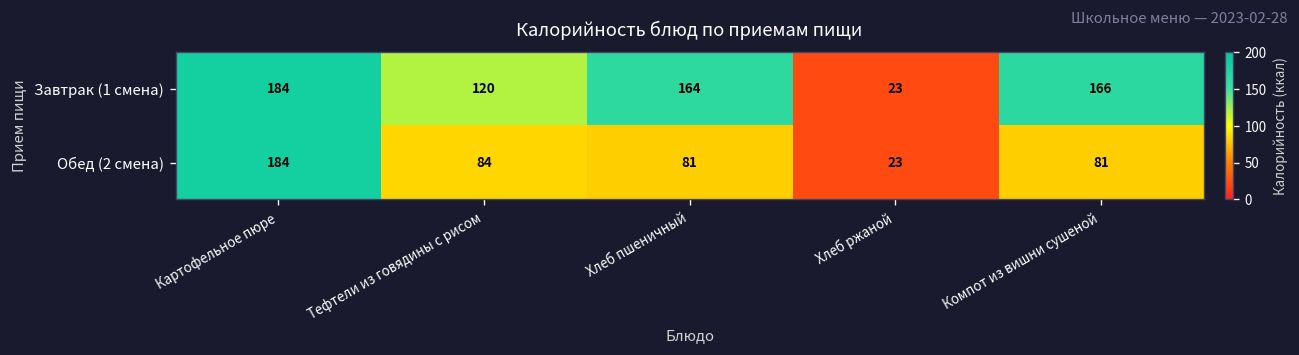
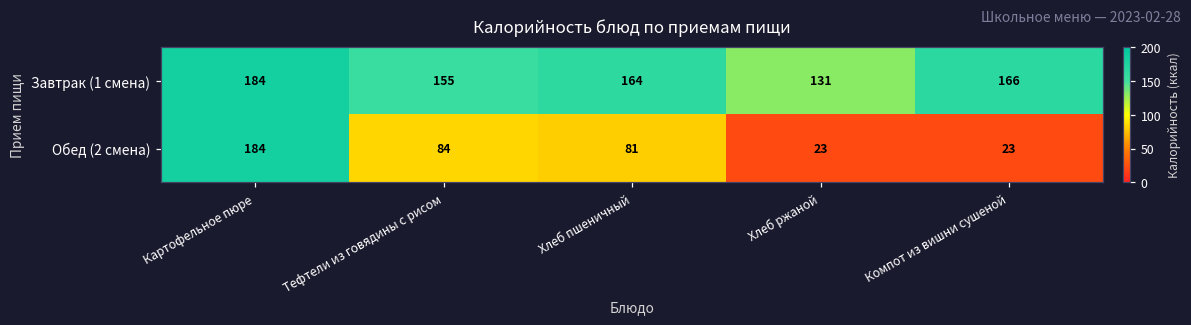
Завтрак (1 смена), Тефтели из говядины с рисом: 120 -> 155
Завтрак (1 смена), Хлеб ржаной: 23 -> 131
Обед (2 смена), Компот из вишни сушеной: 81 -> 23
